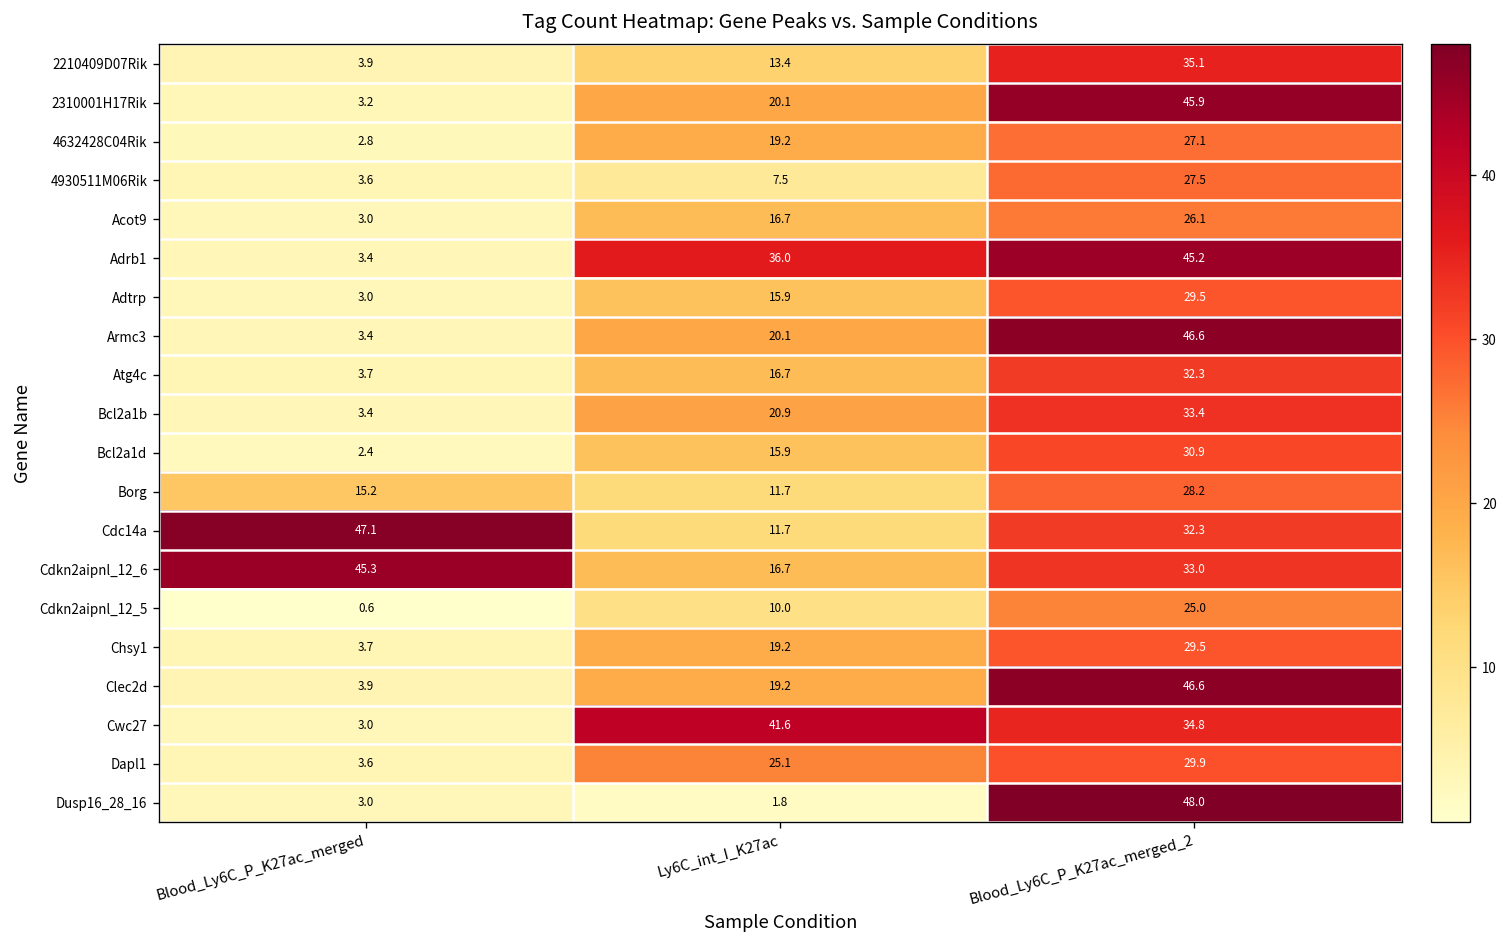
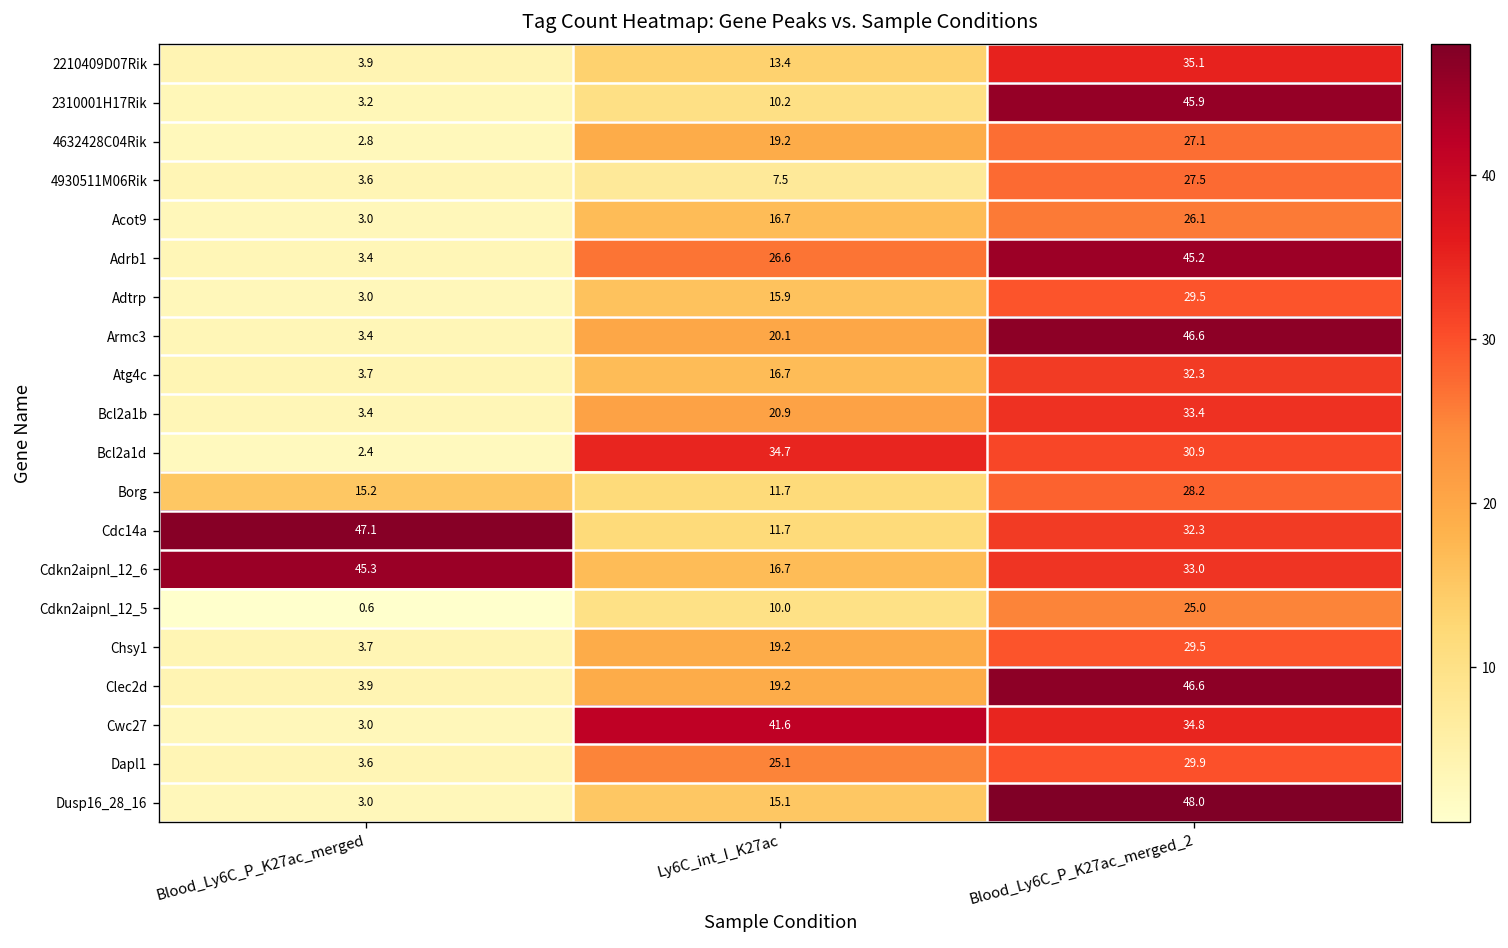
2310001H17Rik, Ly6C_int_I_K27ac: 20.1 -> 10.2
Adrb1, Ly6C_int_I_K27ac: 36.0 -> 26.6
Bcl2a1d, Ly6C_int_I_K27ac: 15.9 -> 34.7
Dusp16_28_16, Ly6C_int_I_K27ac: 1.8 -> 15.1
